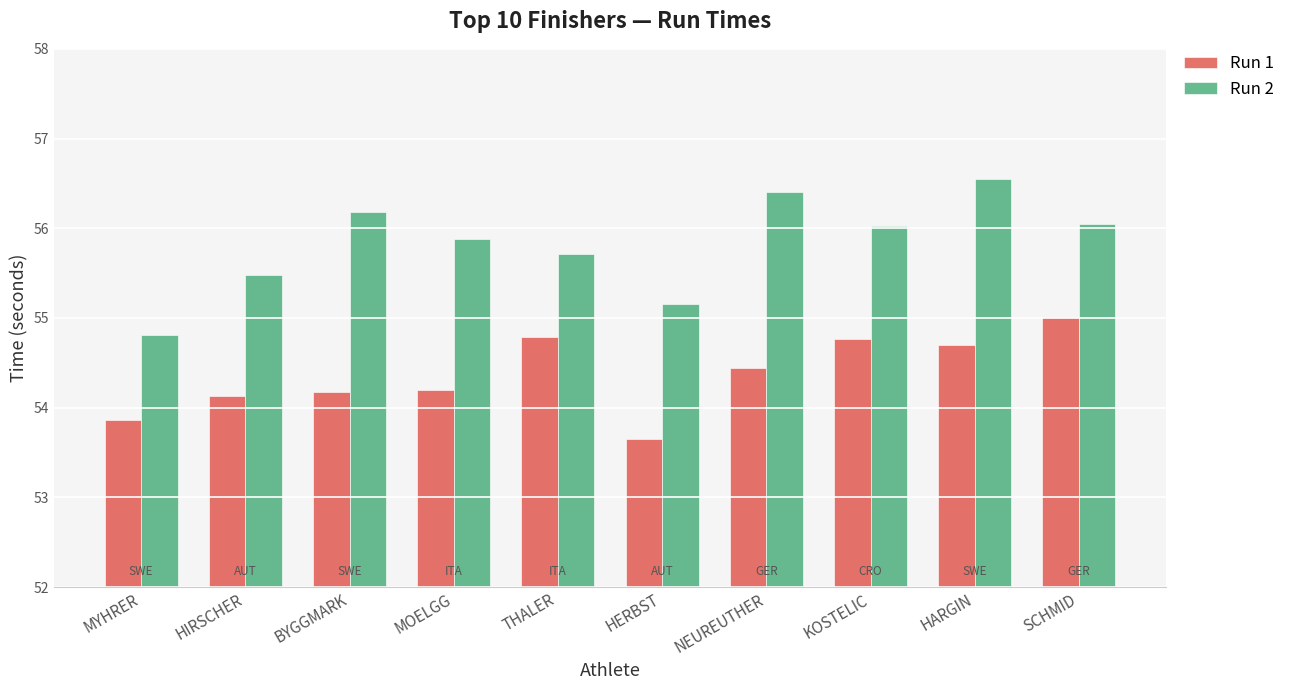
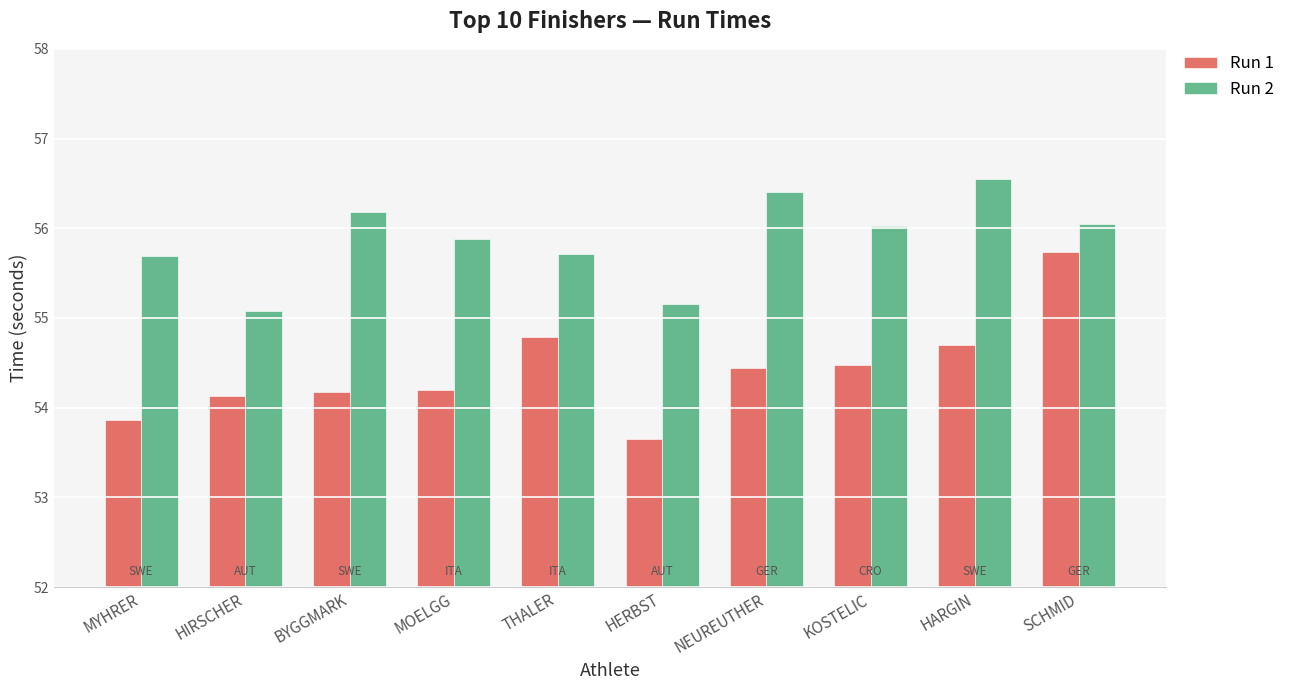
Run 2, MYHRER: 54.8 -> 55.7
Run 2, HIRSCHER: 55.5 -> 55.1
Run 1, KOSTELIC: 54.8 -> 54.5
Run 1, SCHMID: 55.0 -> 55.7
